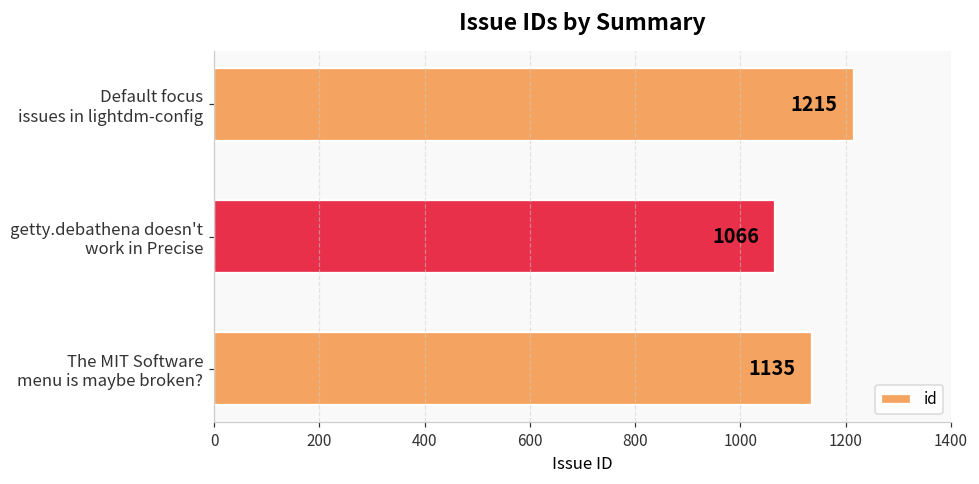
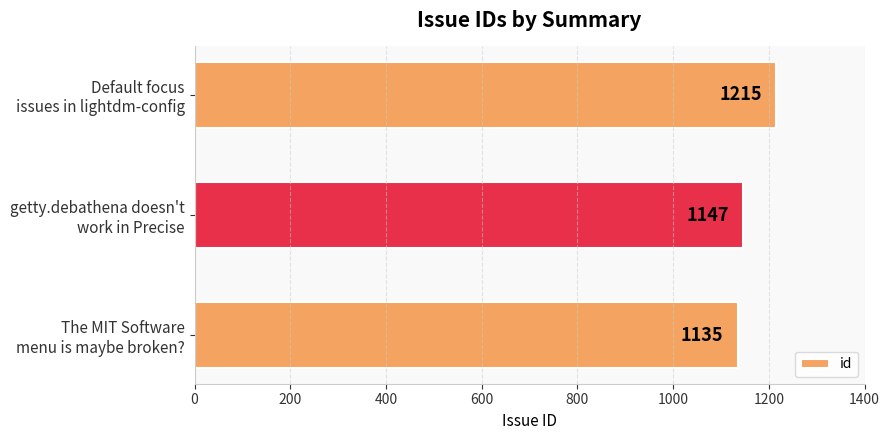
getty.debathena doesn't work in Precise: 1066 -> 1147
